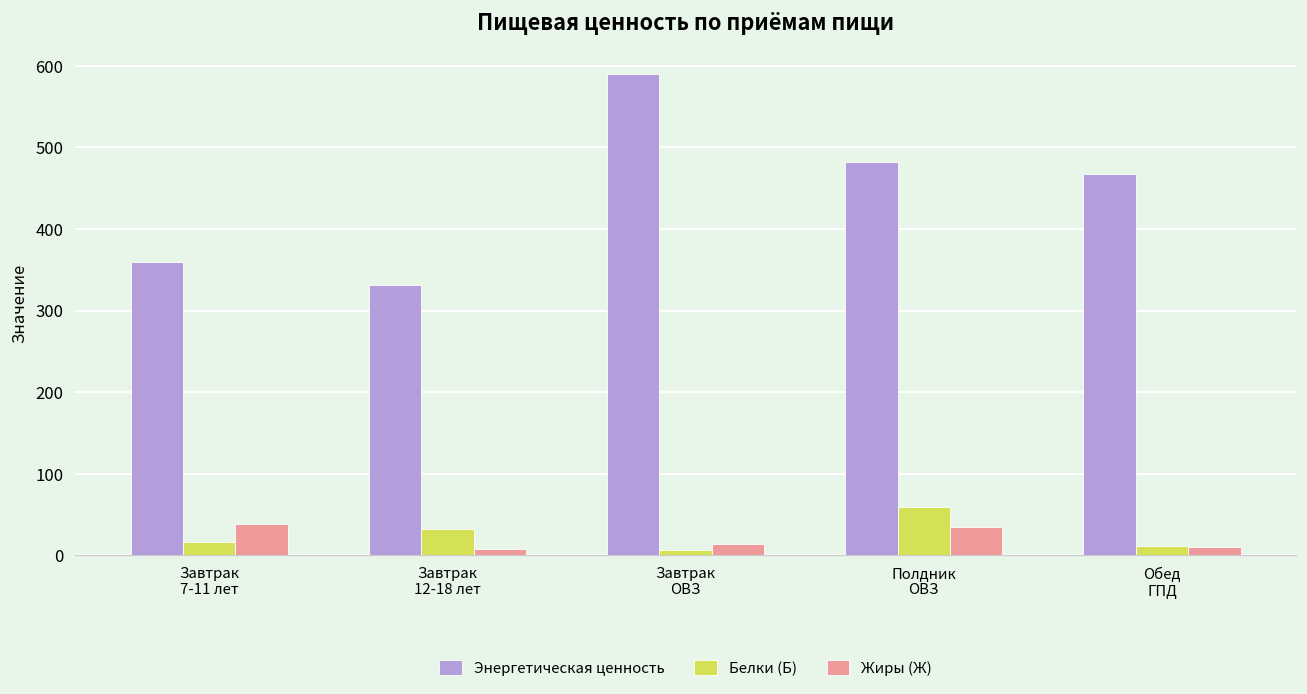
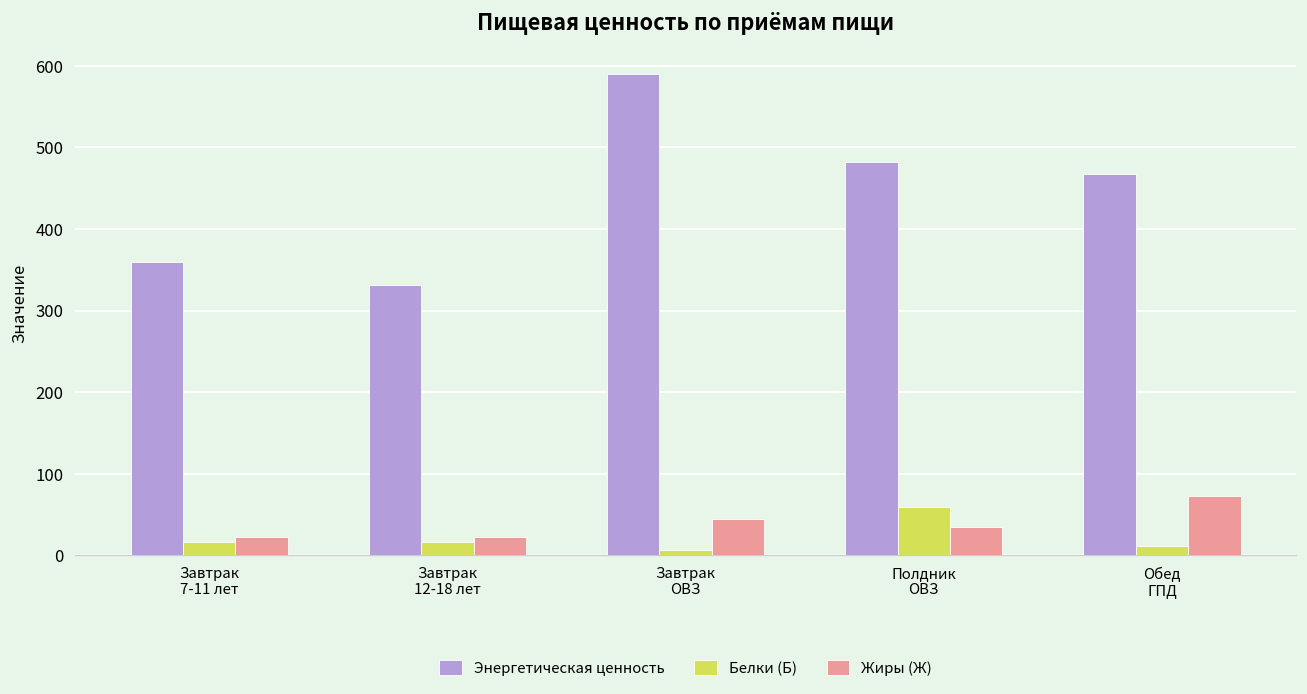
Жиры (Ж), Завтрак 7-11 лет: 40 -> 20
Белки (Б), Завтрак 12-18 лет: 30 -> 20
Жиры (Ж), Завтрак 12-18 лет: 10 -> 20
Жиры (Ж), Завтрак ОВЗ: 10 -> 40
Жиры (Ж), Обед ГПД: 10 -> 70
